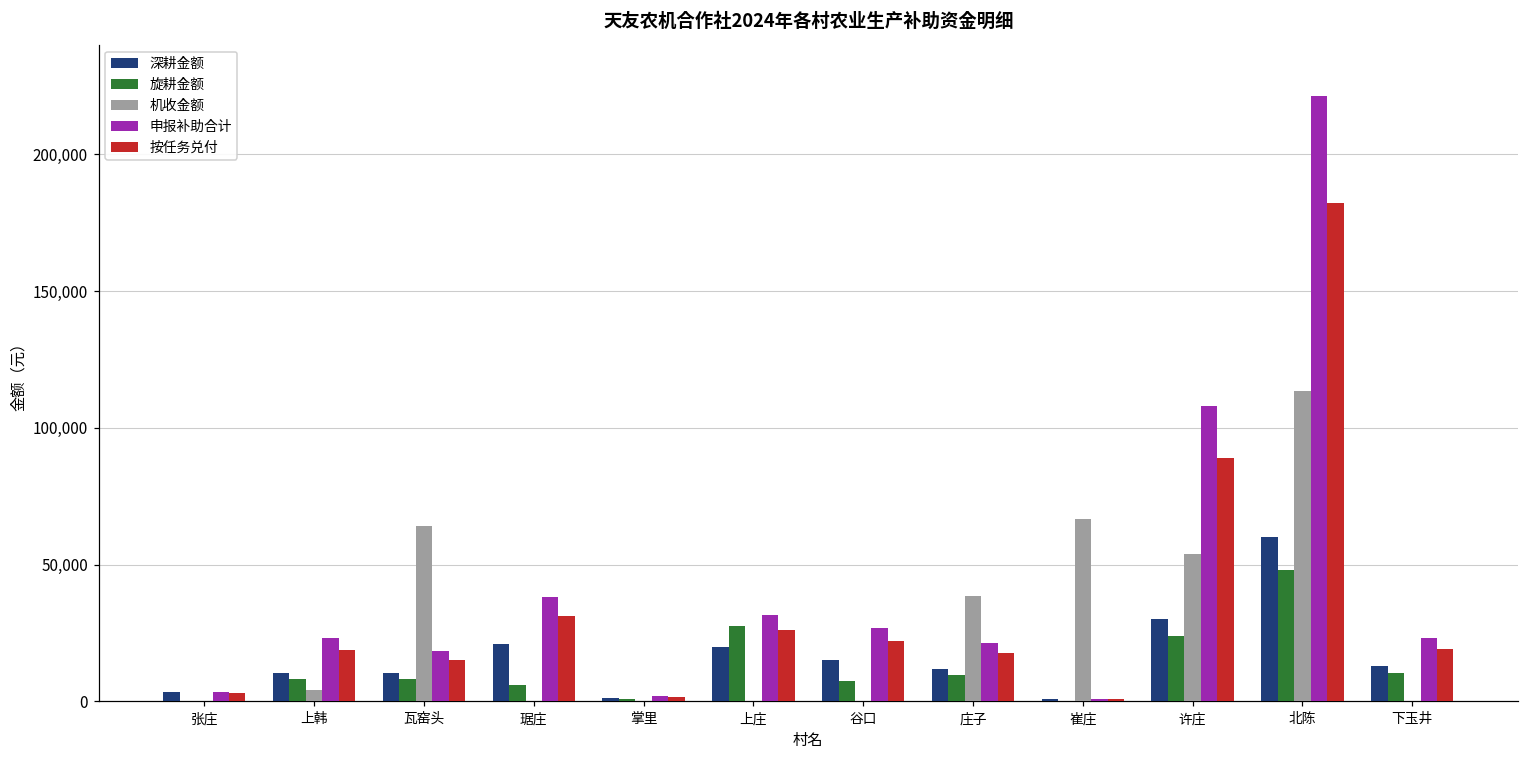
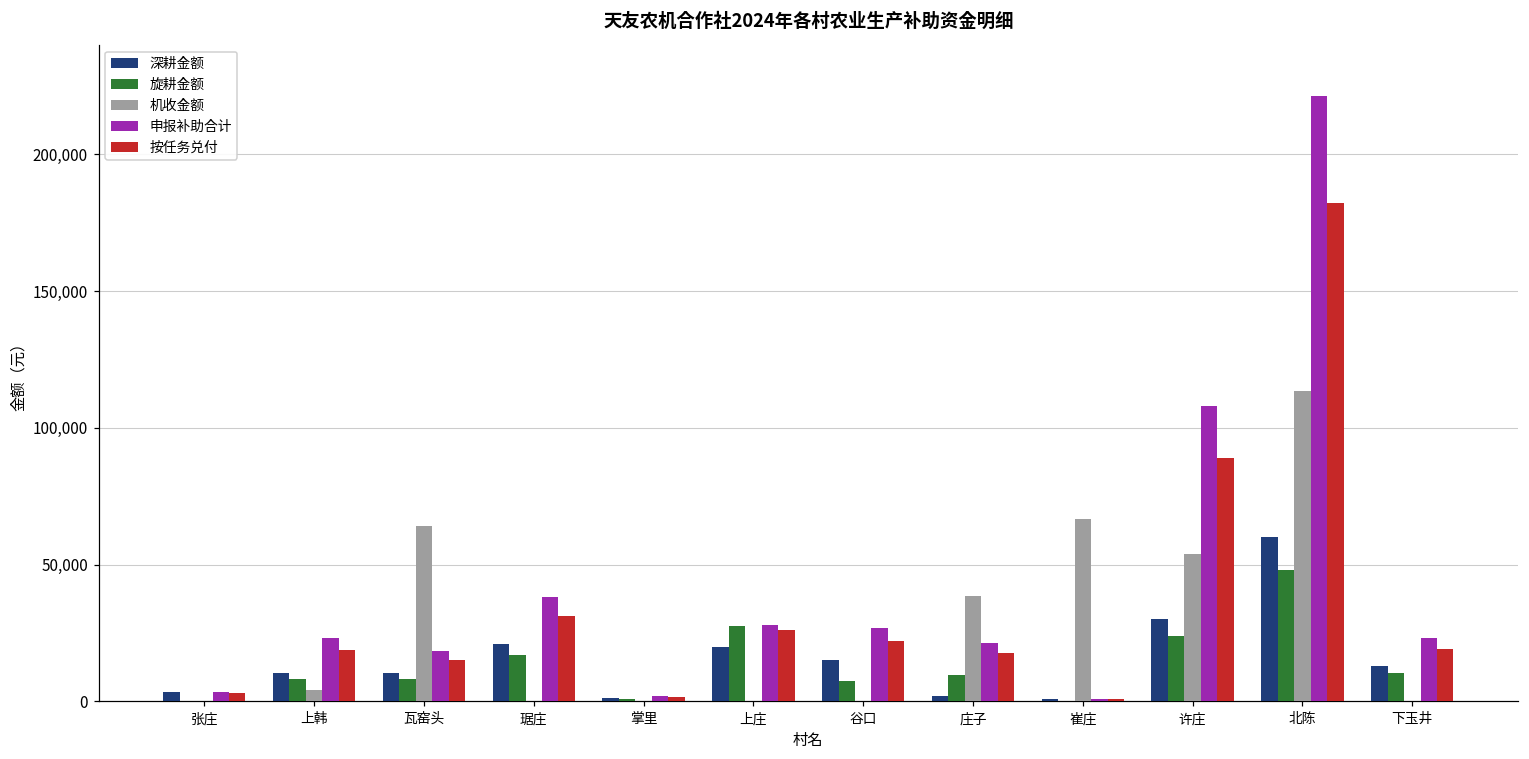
旋耕金额, 琚庄: 6,000 -> 17,000
申报补助合计, 上庄: 32,000 -> 28,000
深耕金额, 庄子: 12,000 -> 2,000
